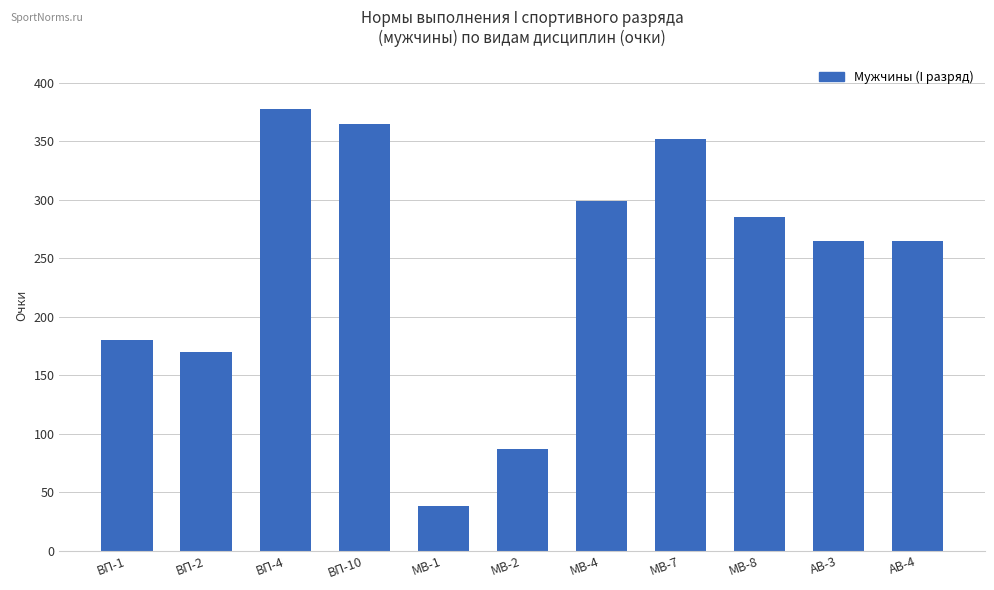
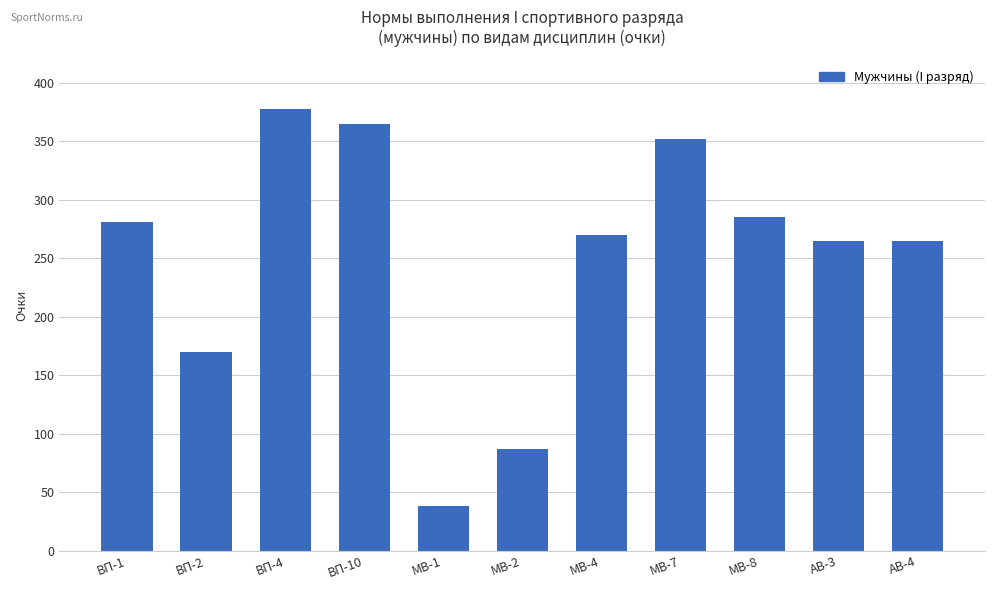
ВП-1: 180 -> 281
МВ-4: 299 -> 270
